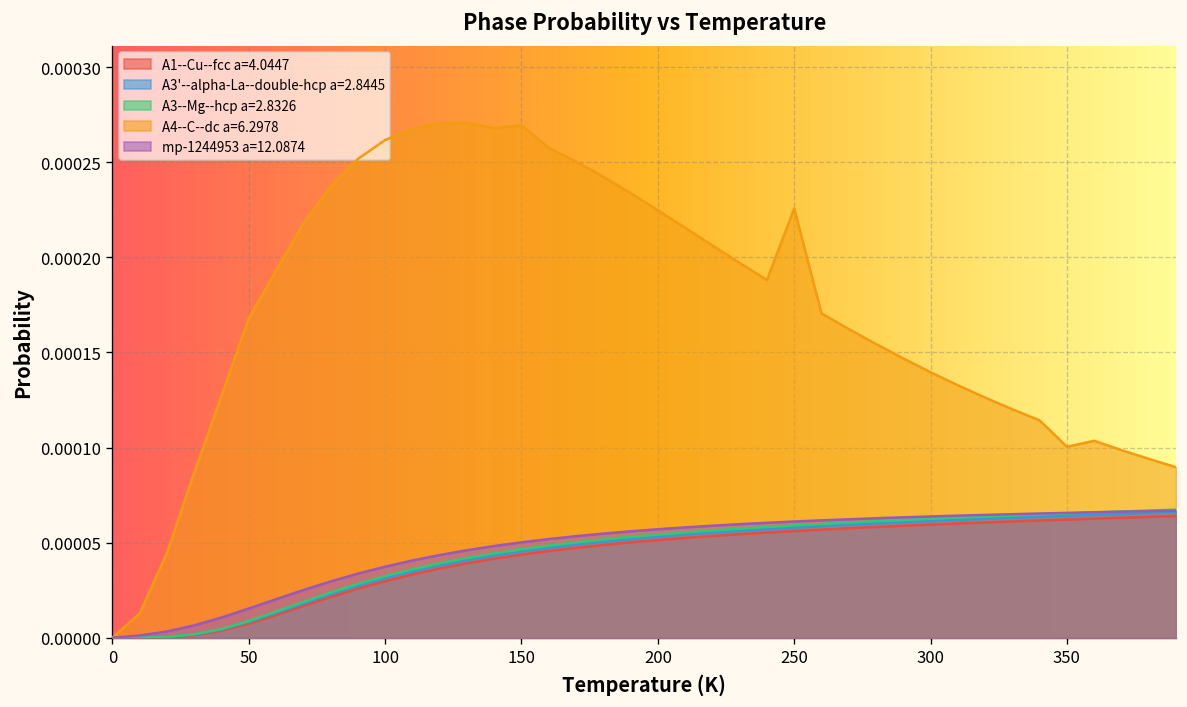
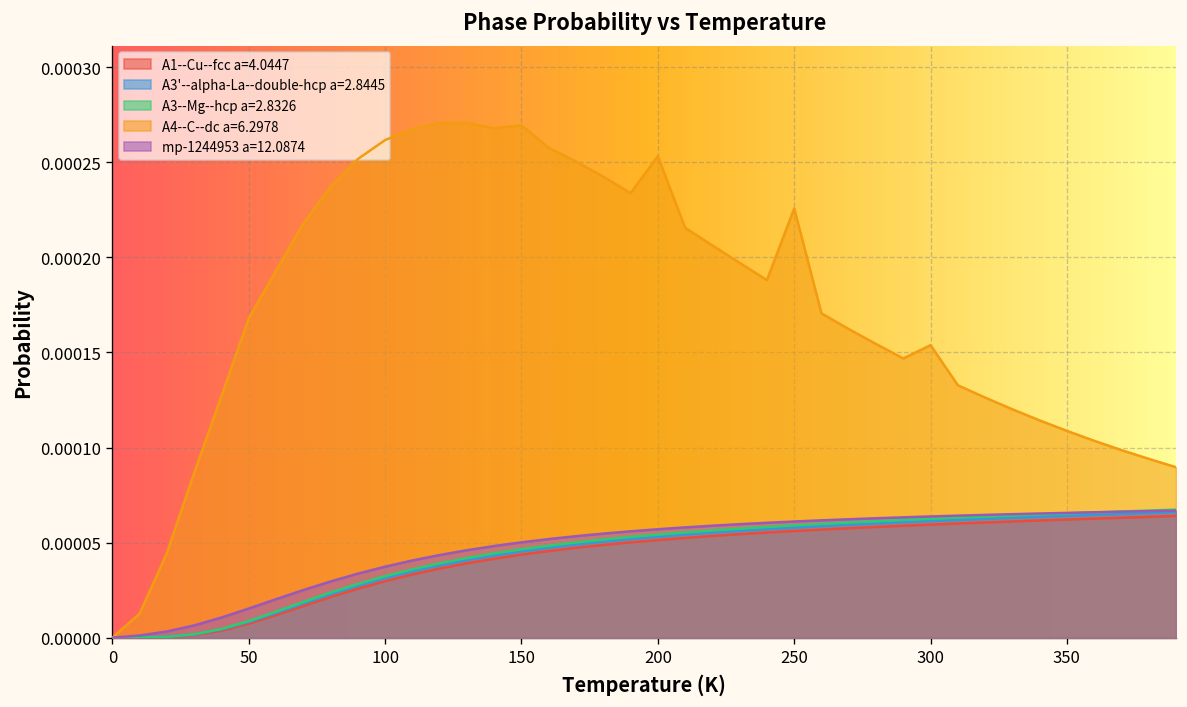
A4--C--dc a=6.2978, 200: 0.000225 -> 0.000253
A4--C--dc a=6.2978, 300: 0.000140 -> 0.000154
A4--C--dc a=6.2978, 350: 0.000100 -> 0.000109
